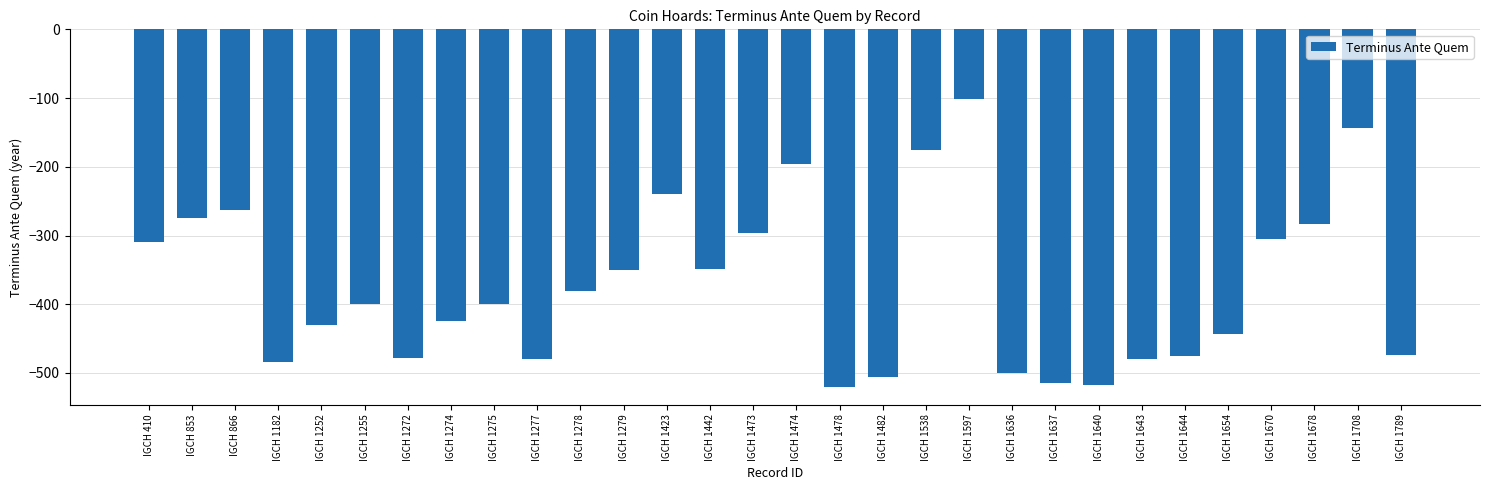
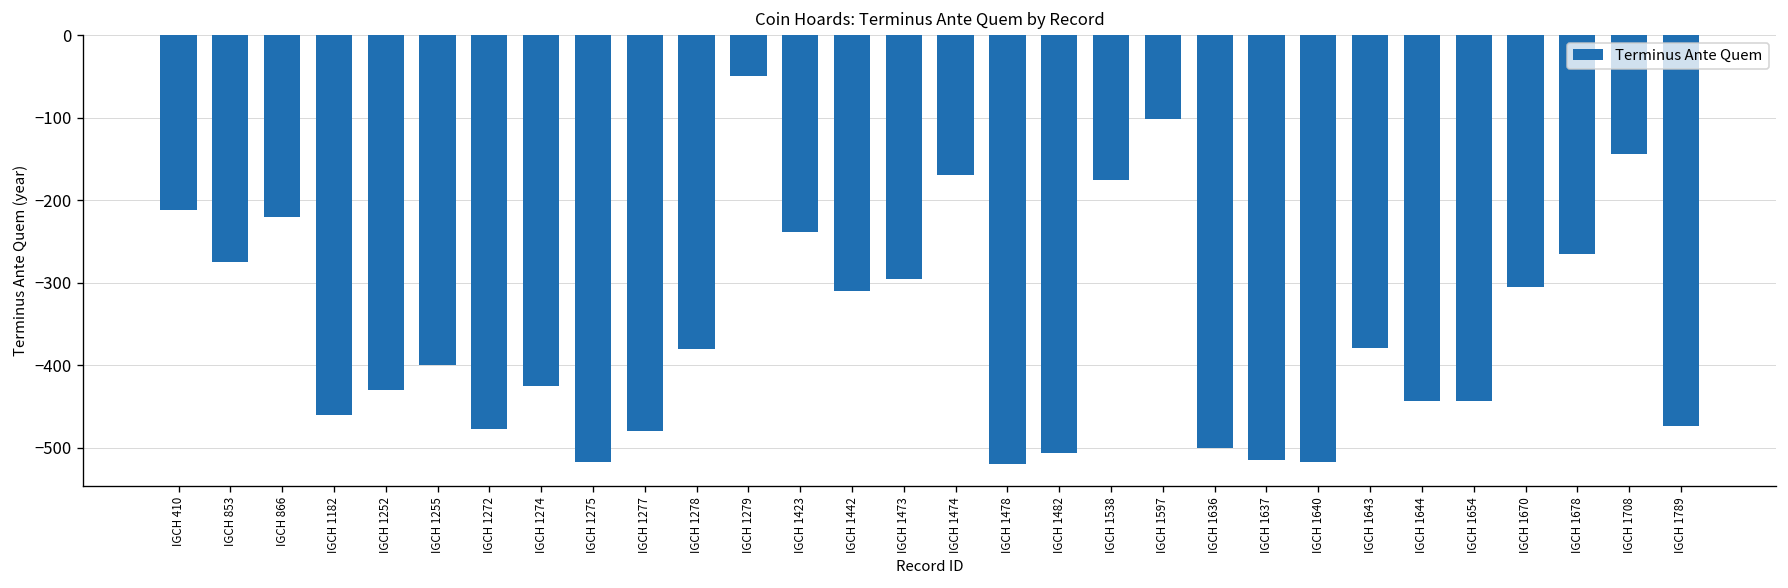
IGCH 410: -310 -> -210
IGCH 866: -260 -> -220
IGCH 1182: -480 -> -460
IGCH 1275: -400 -> -520
IGCH 1279: -350 -> -50
IGCH 1442: -350 -> -310
IGCH 1474: -200 -> -170
IGCH 1643: -480 -> -380
IGCH 1644: -480 -> -440
IGCH 1678: -280 -> -270
